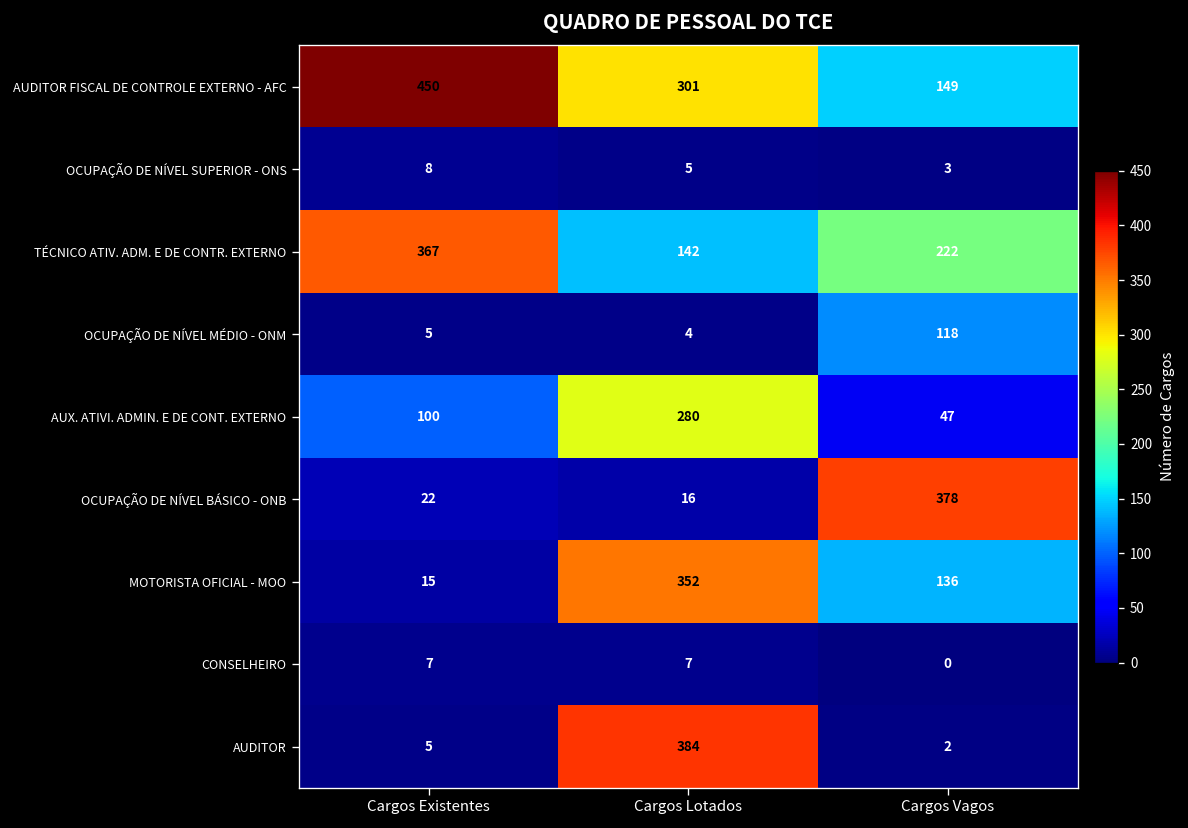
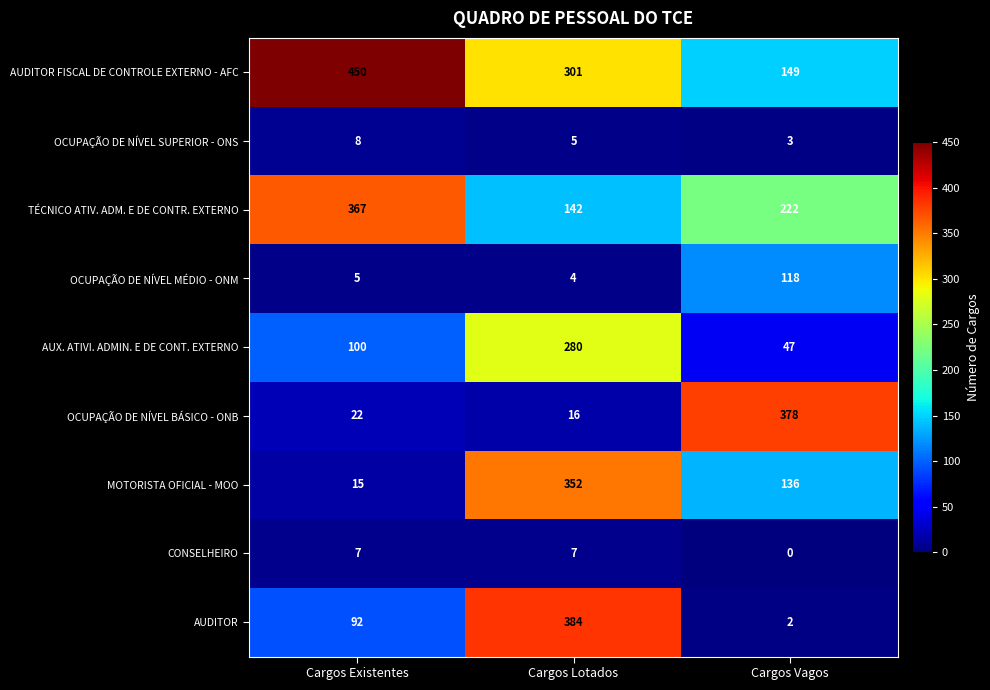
AUDITOR, Cargos Existentes: 5 -> 92
